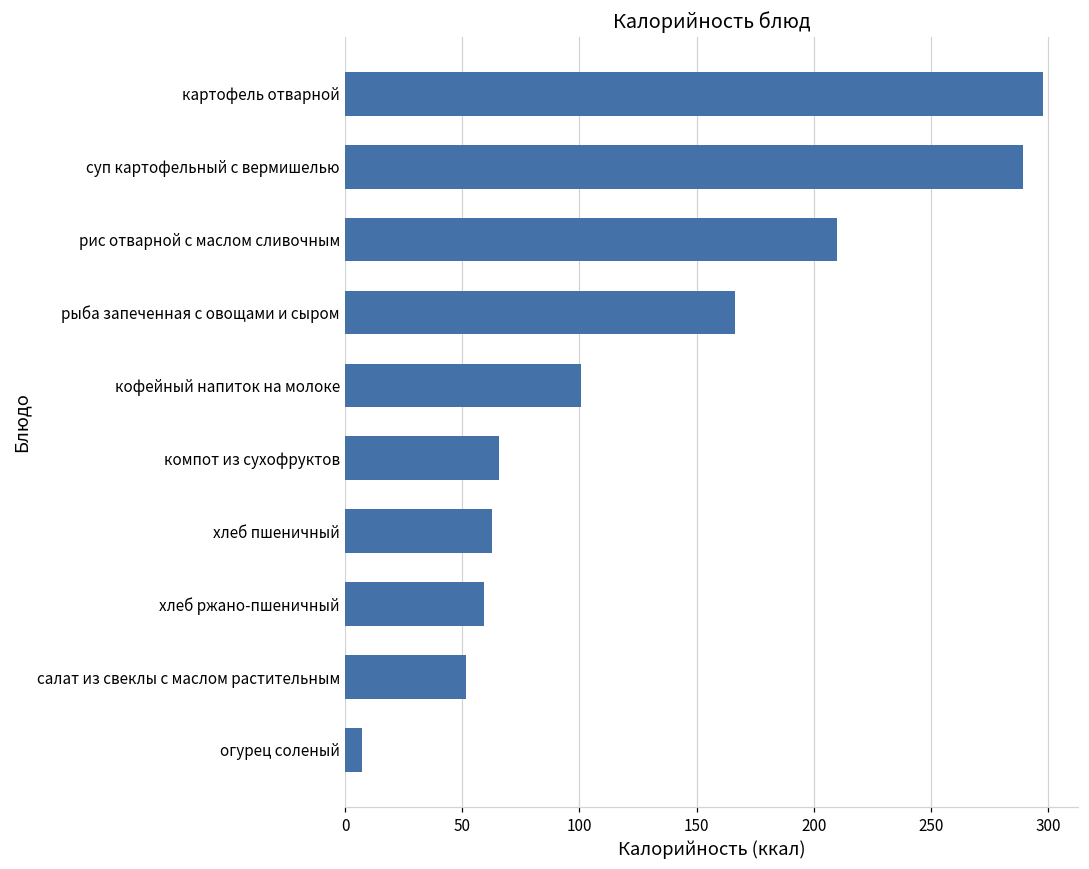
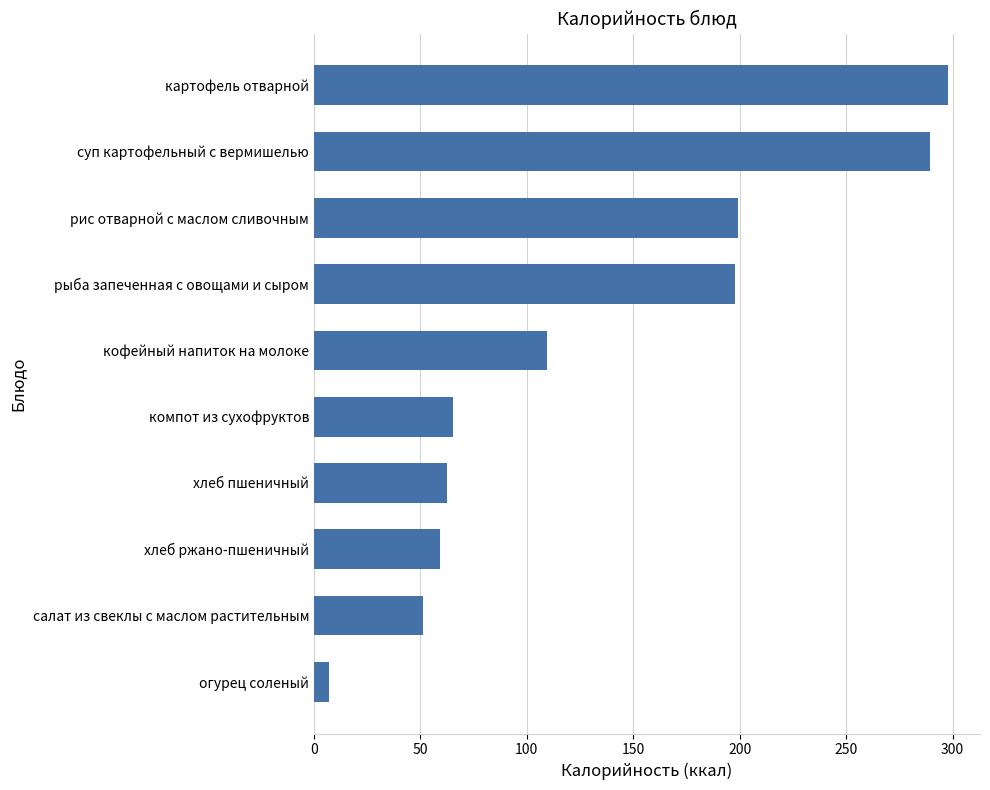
рис отварной с маслом сливочным: 210 -> 199
рыба запеченная с овощами и сыром: 166 -> 198
кофейный напиток на молоке: 101 -> 109
